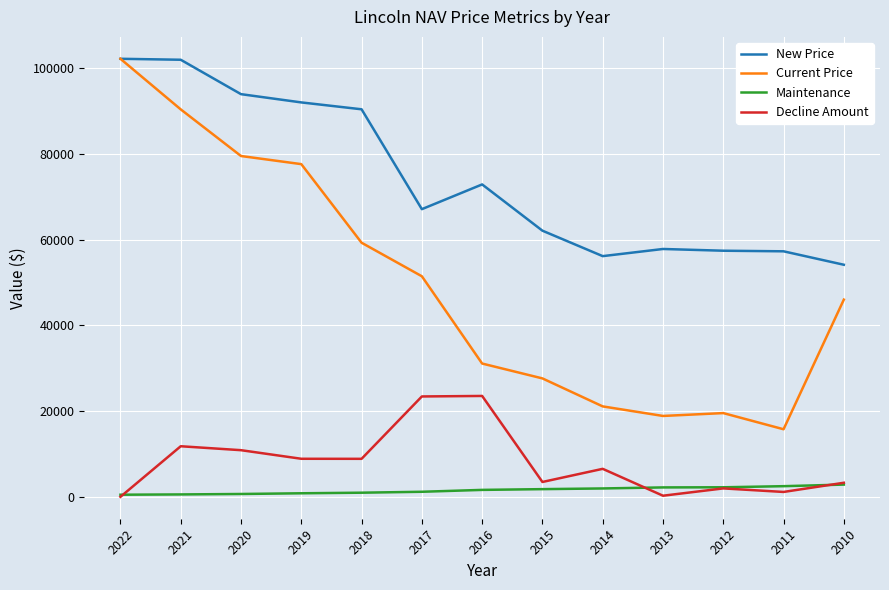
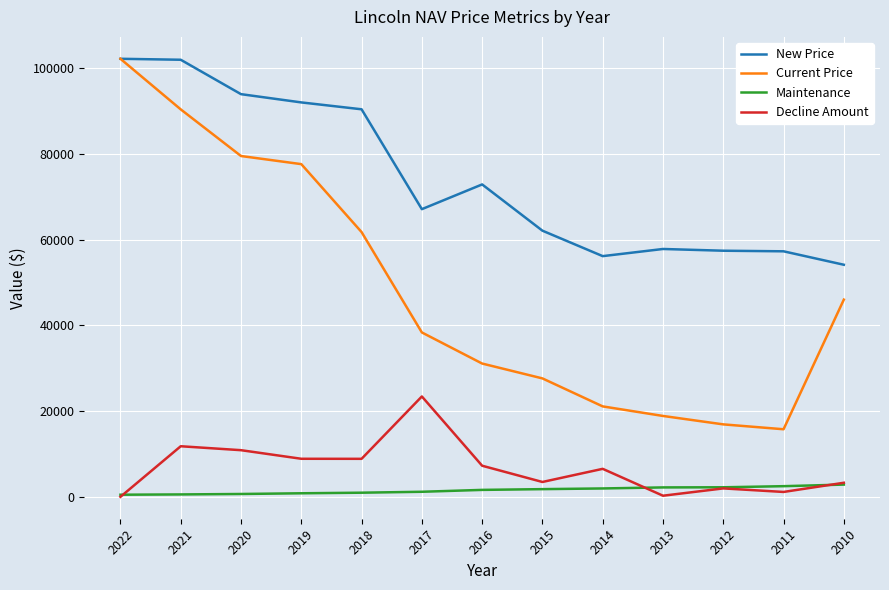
Current Price, 2018: 59000 -> 62000
Current Price, 2017: 51000 -> 38000
Decline Amount, 2016: 24000 -> 7000
Current Price, 2012: 20000 -> 17000
